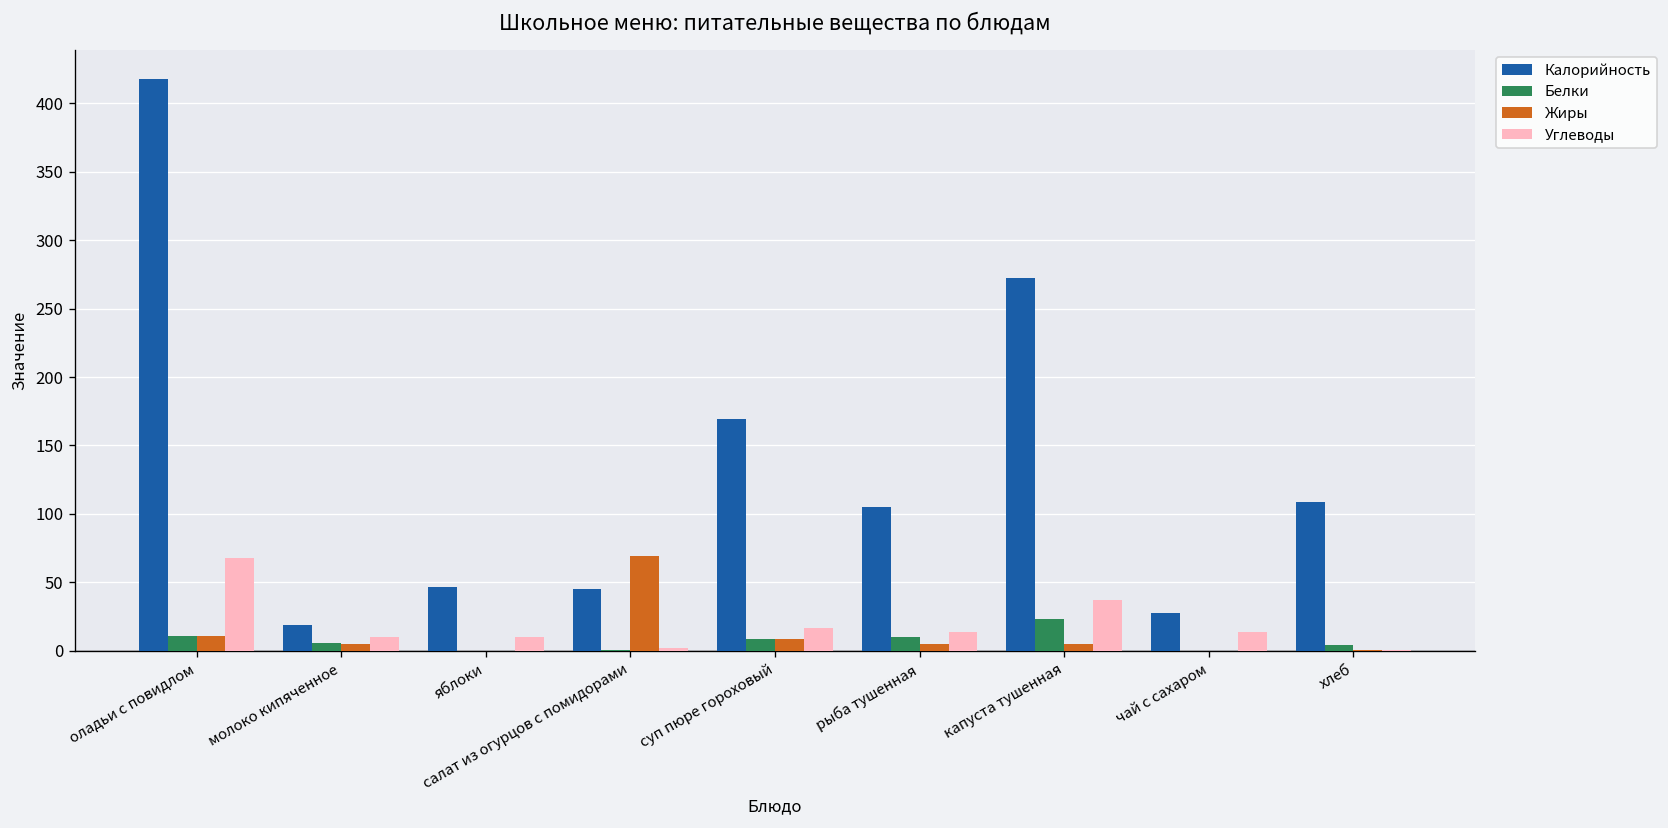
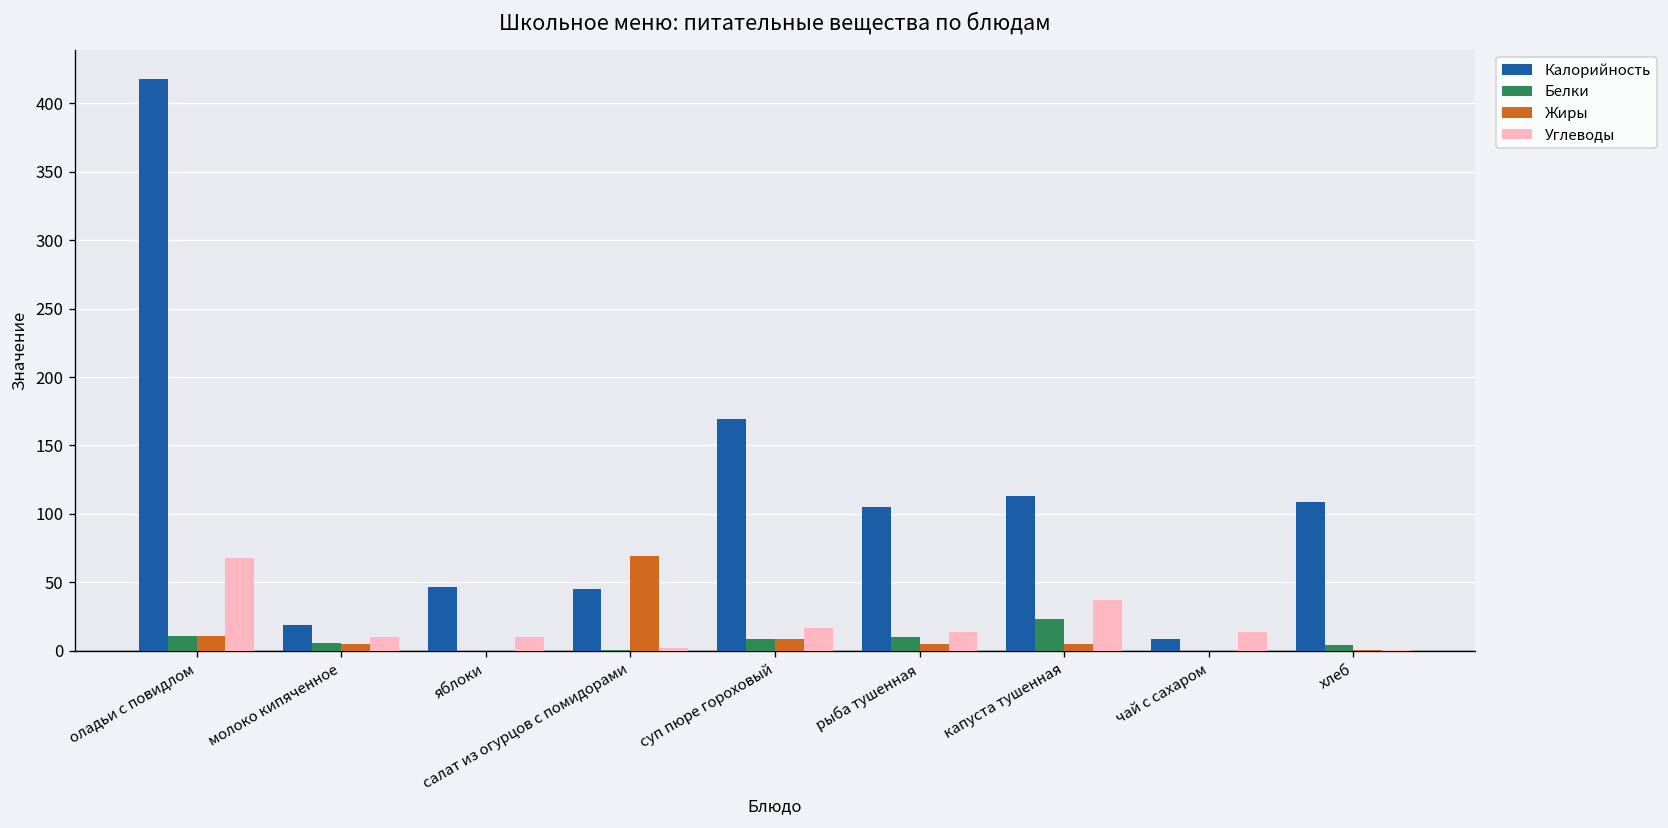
Калорийность, капуста тушенная: 272 -> 113
Калорийность, чай с сахаром: 28 -> 9
